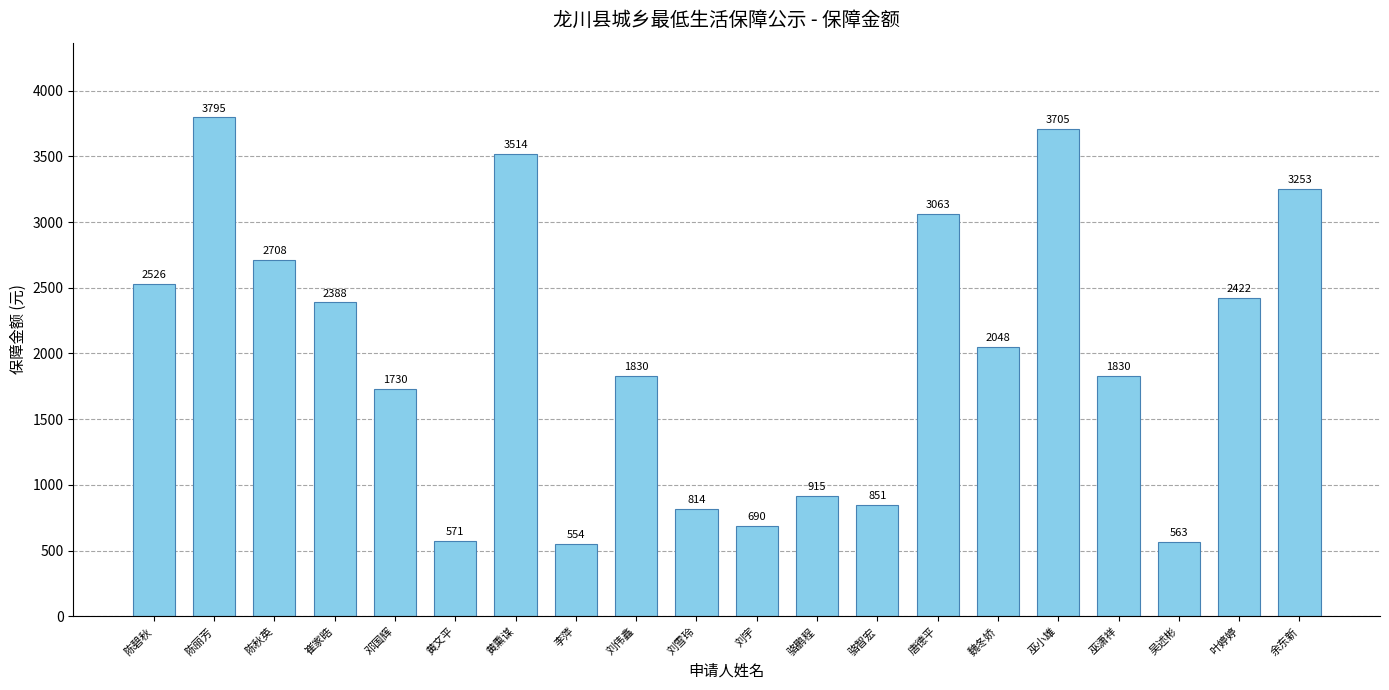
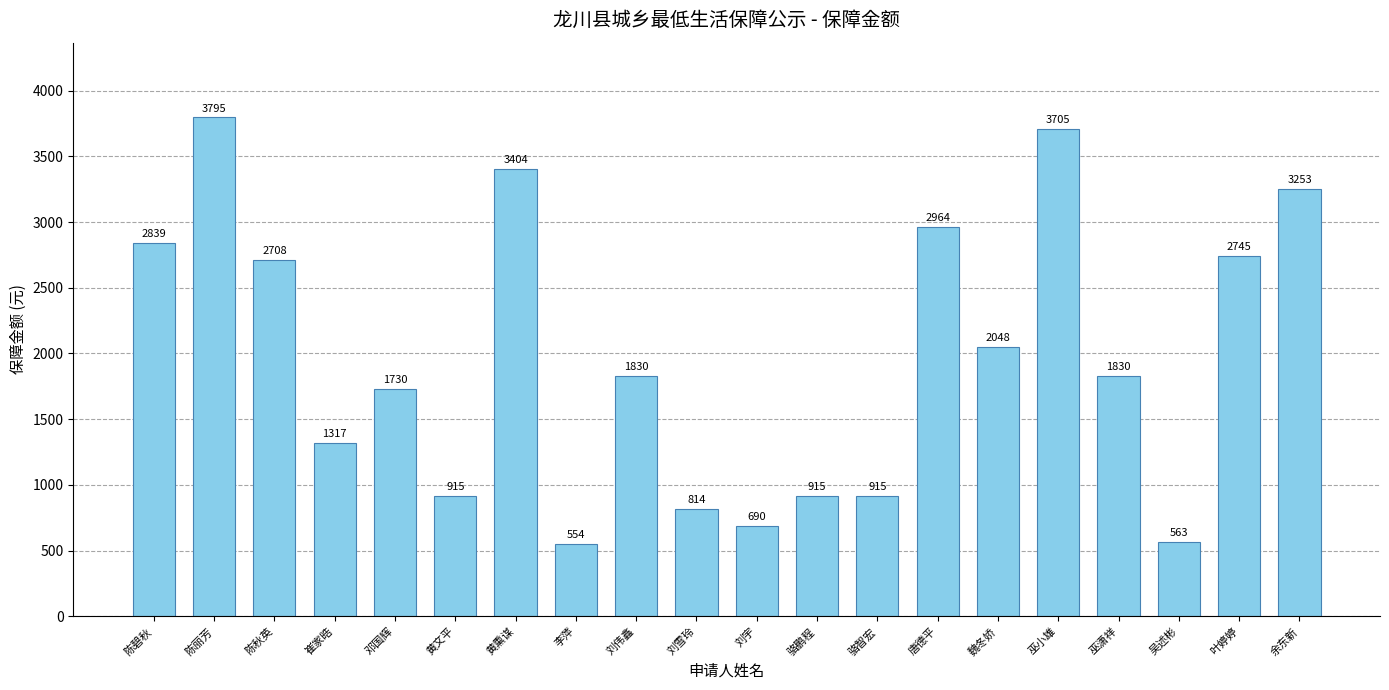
陈碧秋: 2526 -> 2839
崔家晧: 2388 -> 1317
黄文平: 571 -> 915
黄熏谋: 3514 -> 3404
骆智宏: 851 -> 915
唐德平: 3063 -> 2964
叶婷婷: 2422 -> 2745
